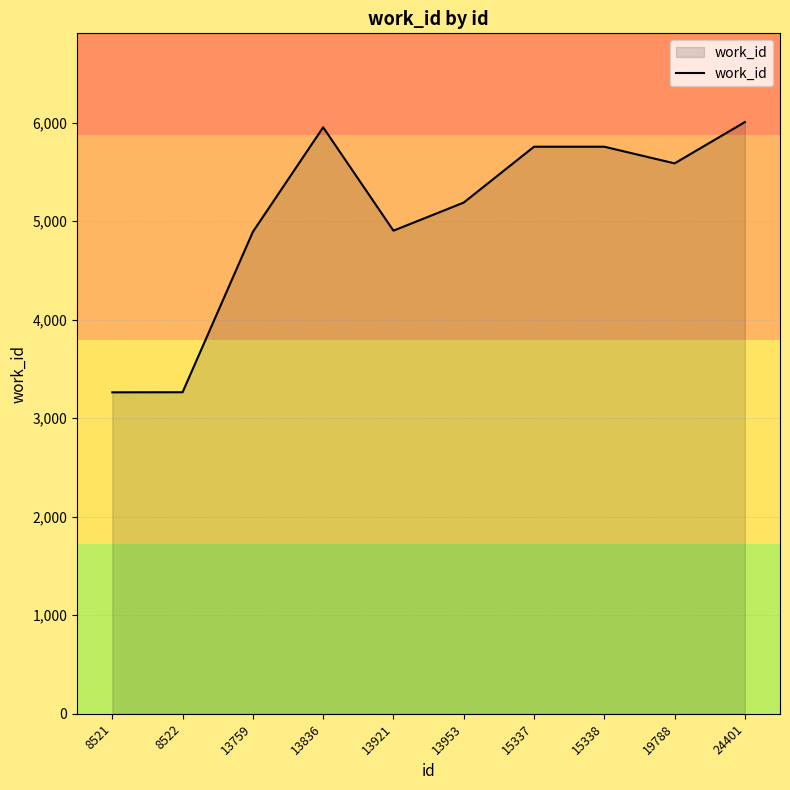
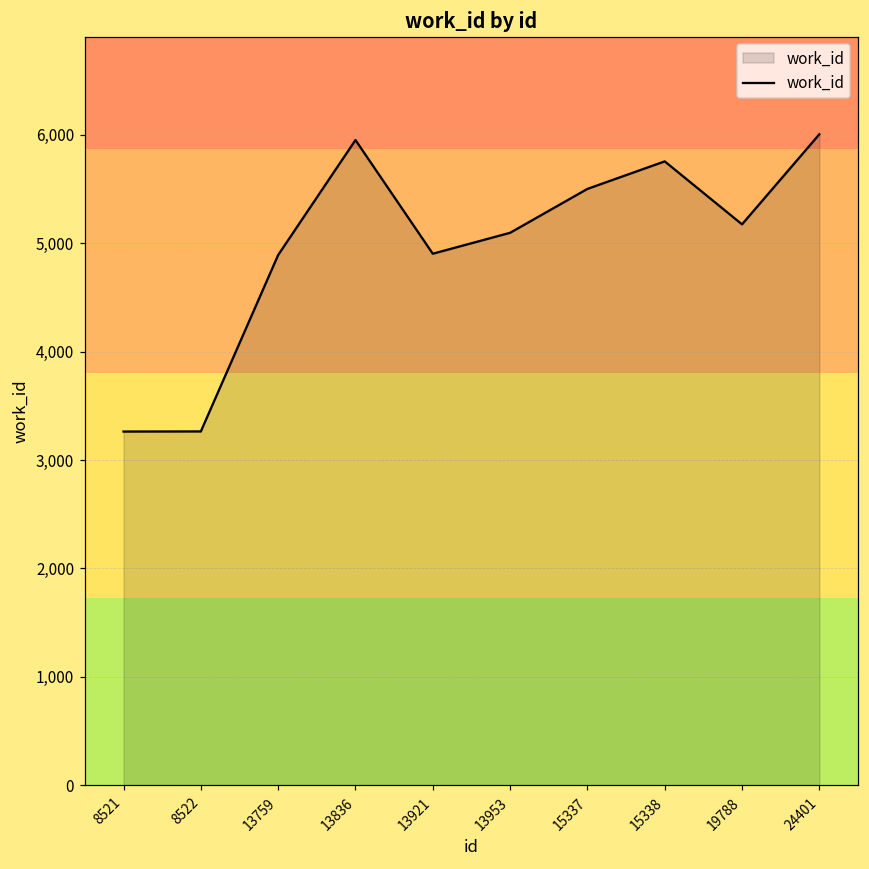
13953: 5,200 -> 5,100
15337: 5,800 -> 5,500
19788: 5,600 -> 5,200
